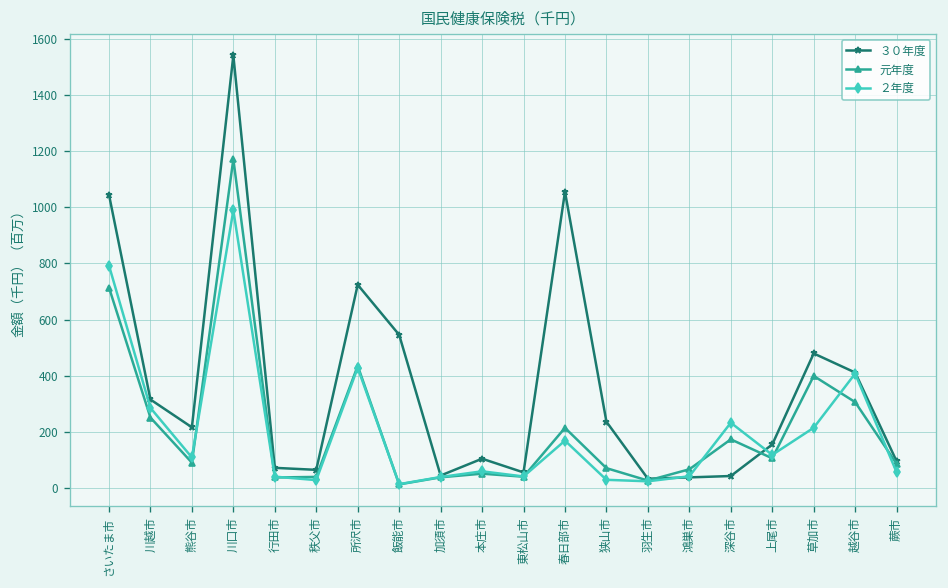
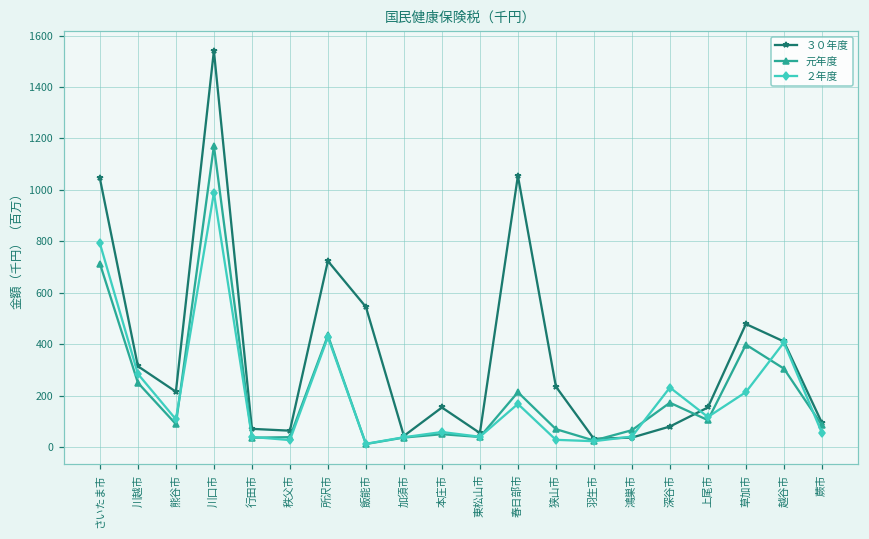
３０年度, 本庄市: 100 -> 150
３０年度, 深谷市: 40 -> 80
